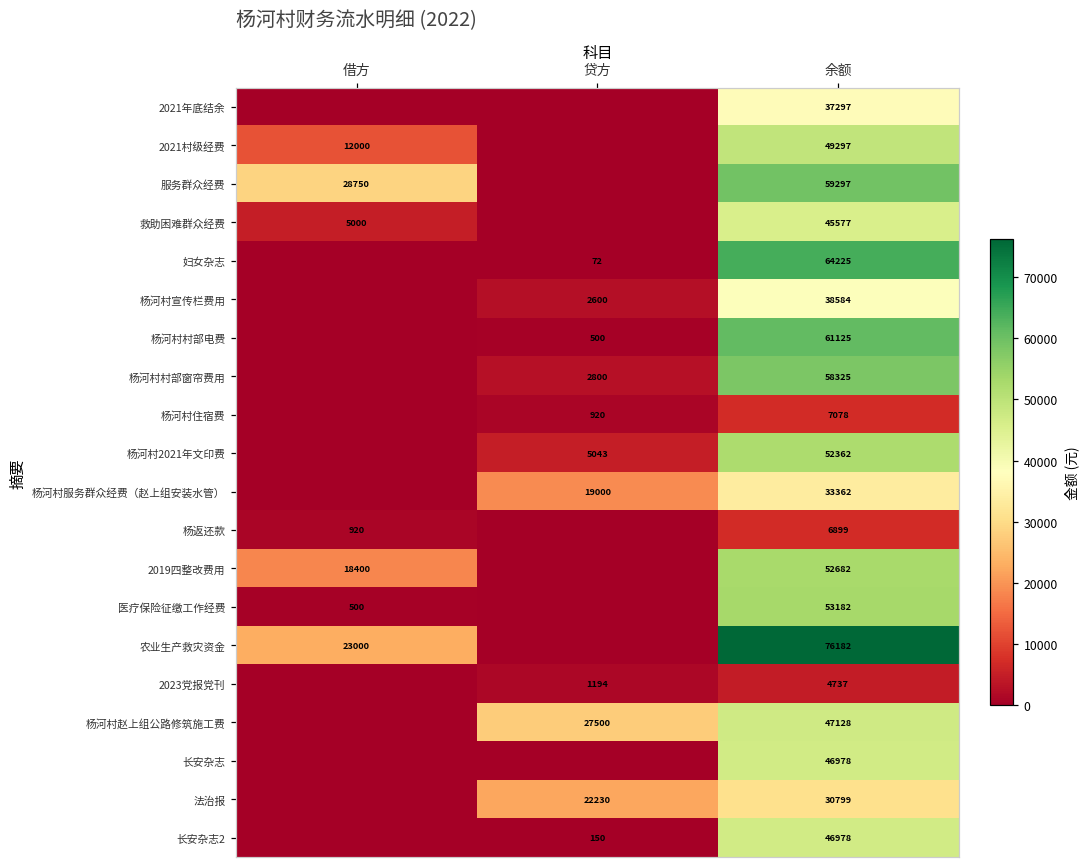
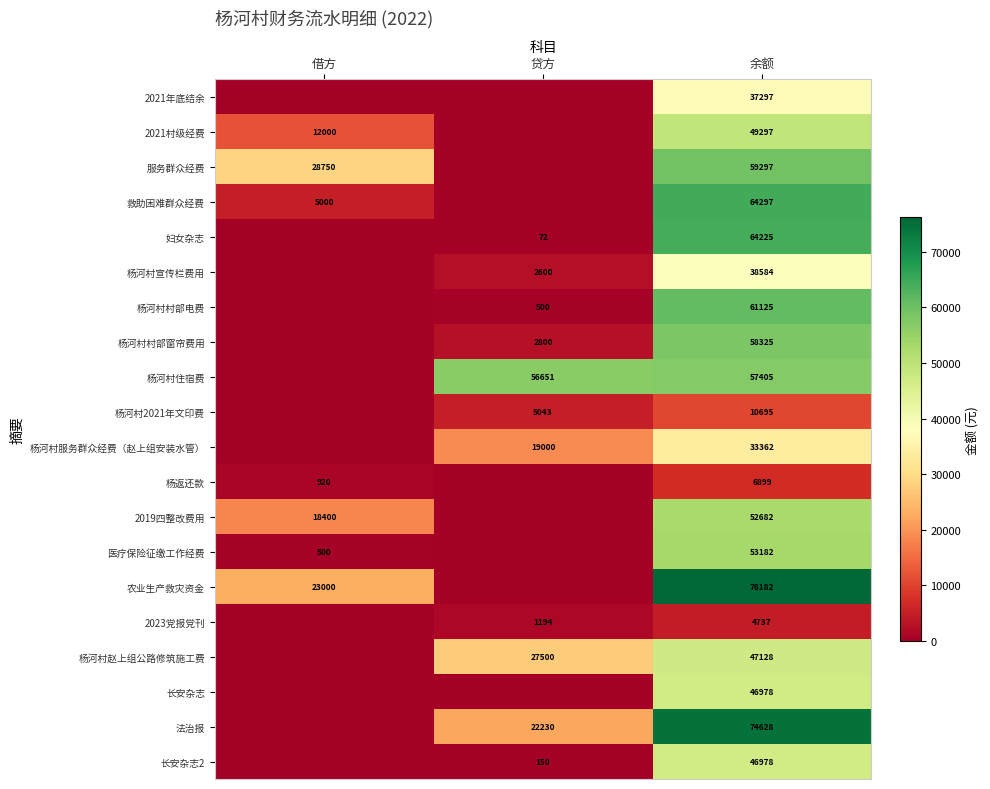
救助困难群众经费, 余额: 45577 -> 64297
杨河村住宿费, 贷方: 920 -> 56651
杨河村住宿费, 余额: 7078 -> 57405
杨河村2021年文印费, 余额: 52362 -> 10695
法治报, 余额: 30799 -> 74628
